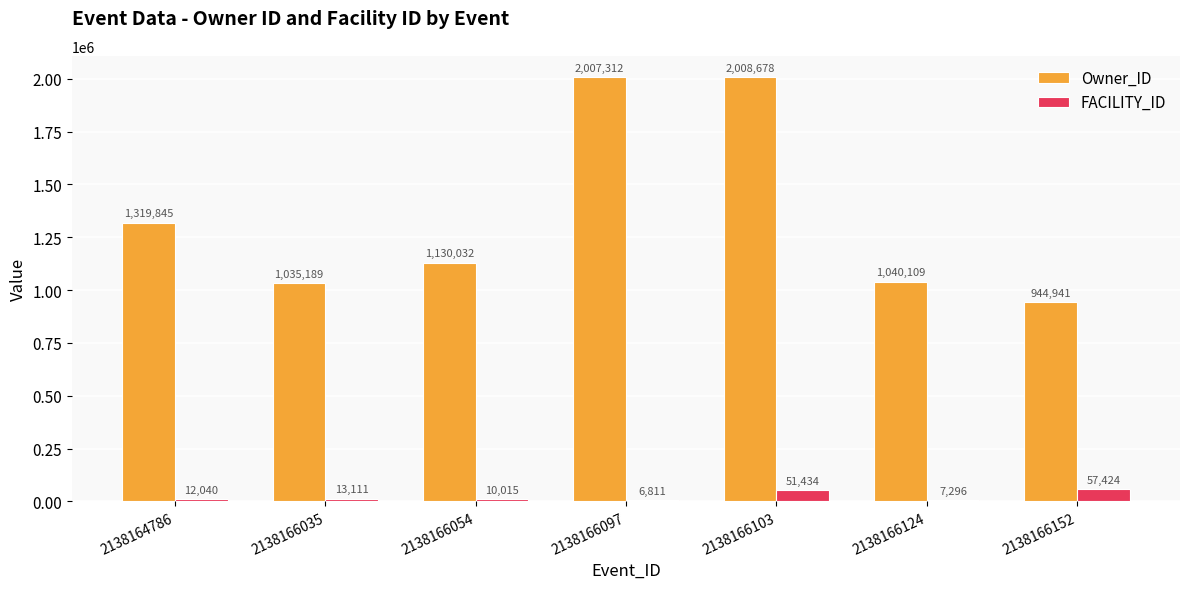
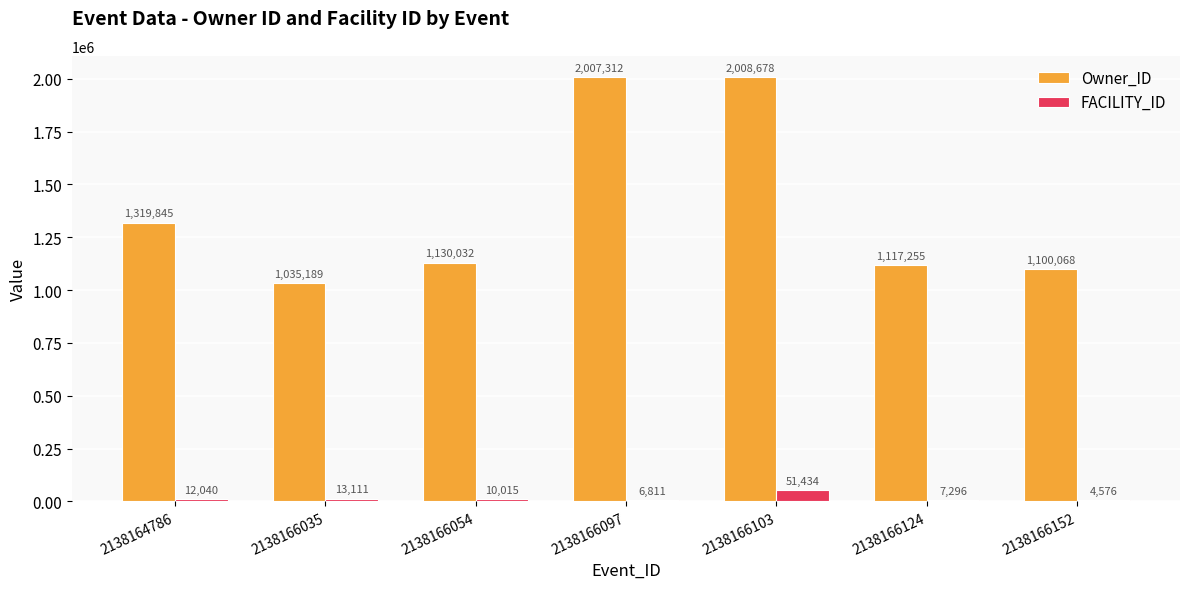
Owner_ID, 2138166124: 1,040,109 -> 1,117,255
Owner_ID, 2138166152: 944,941 -> 1,100,068
FACILITY_ID, 2138166152: 57,424 -> 4,576
